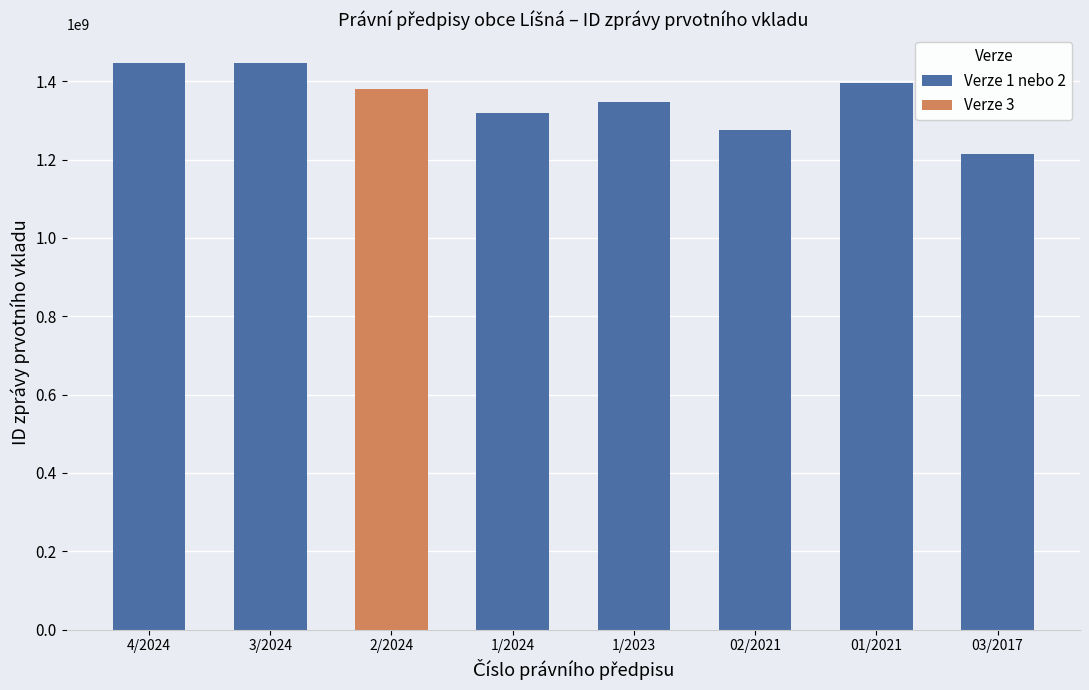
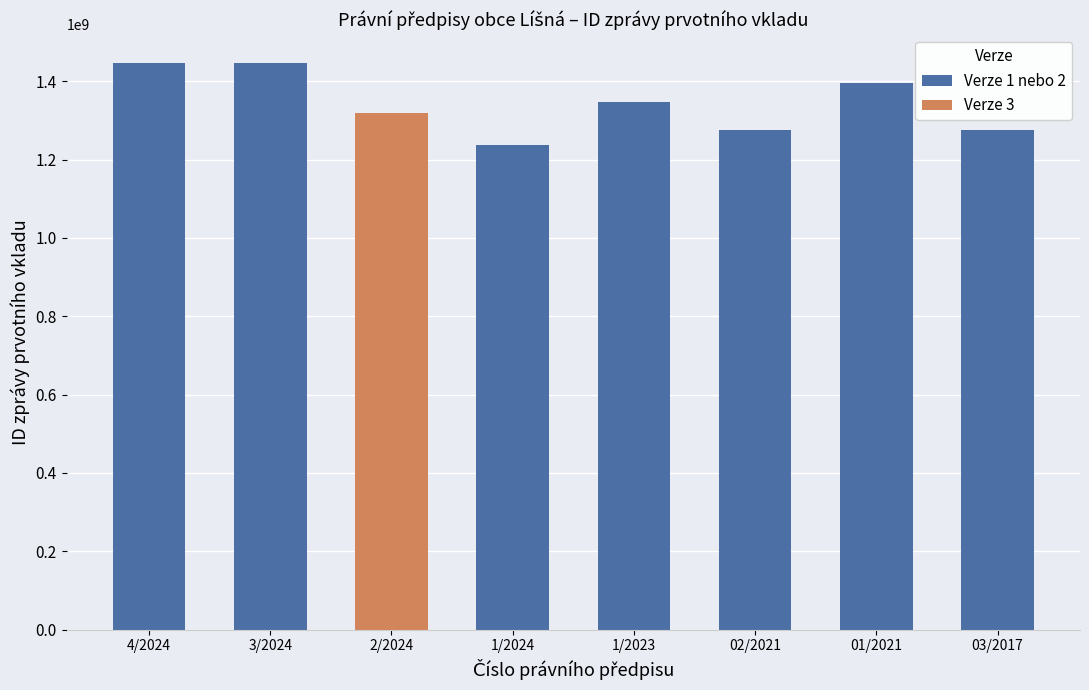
2/2024: 1380000000 -> 1320000000
1/2024: 1320000000 -> 1240000000
03/2017: 1210000000 -> 1280000000
